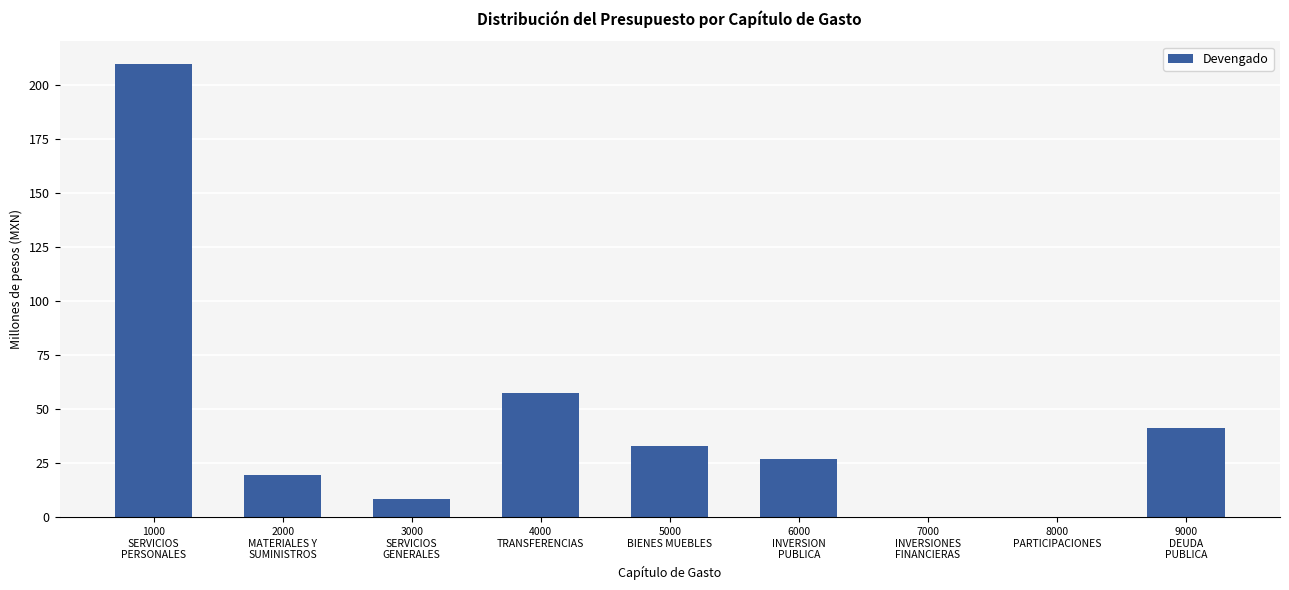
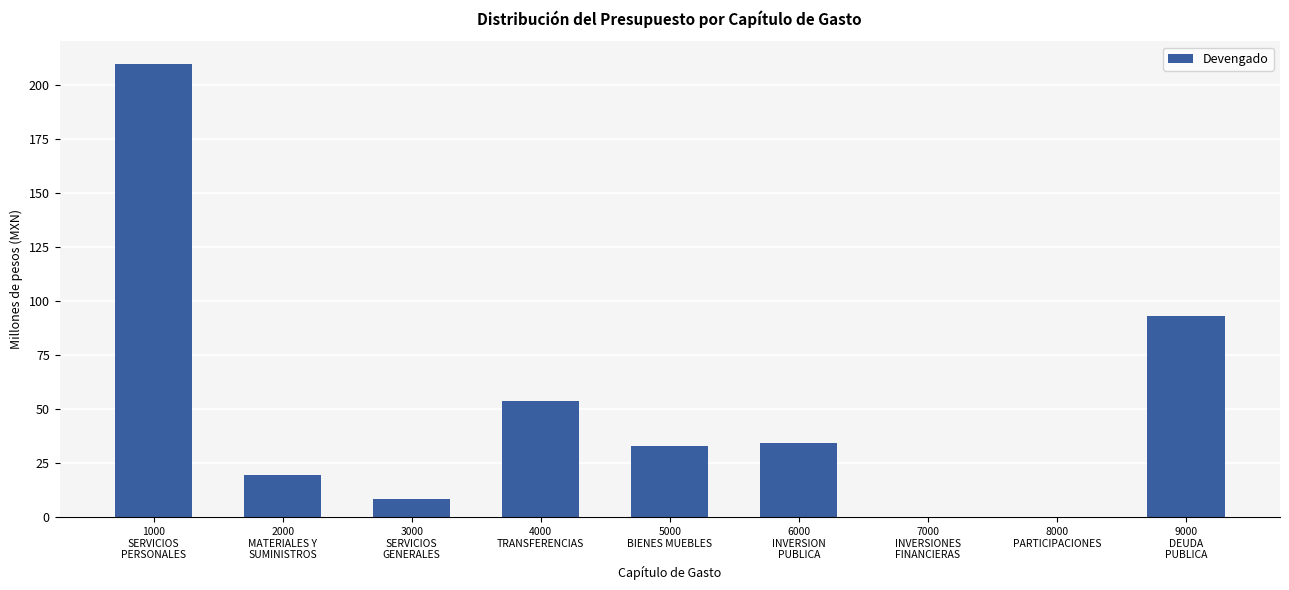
4000 TRANSFERENCIAS: 58 -> 54
6000 INVERSION PUBLICA: 27 -> 34
9000 DEUDA PUBLICA: 41 -> 93
